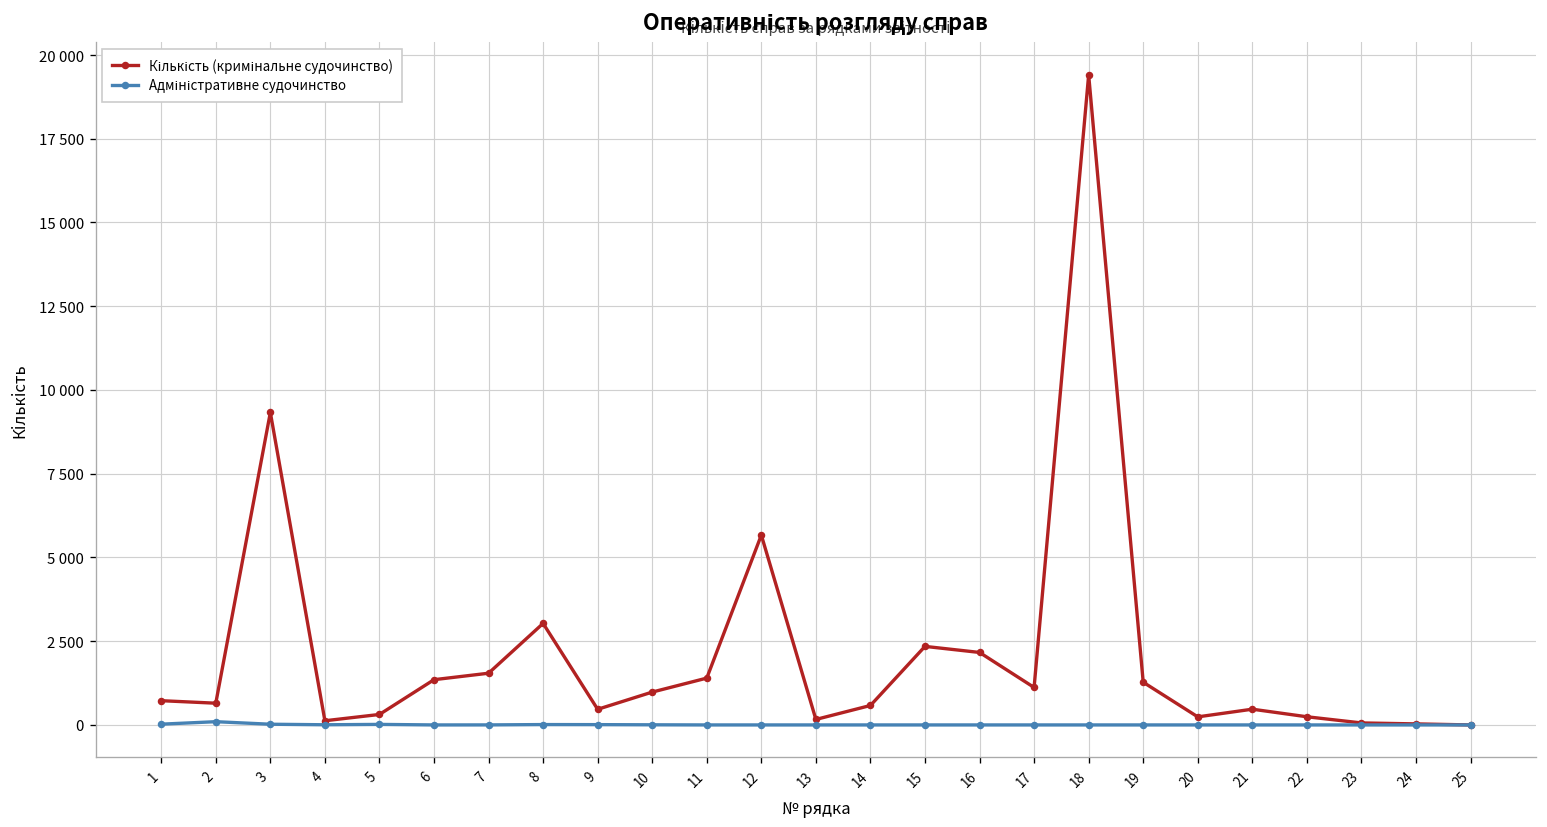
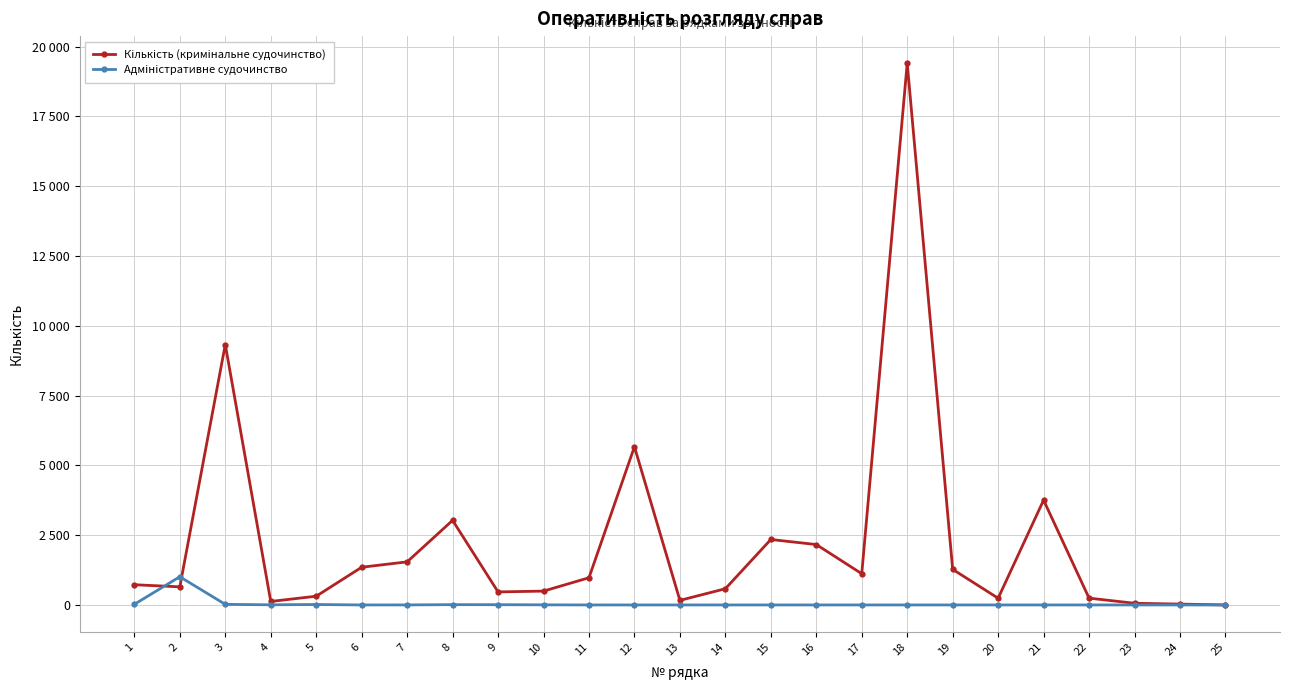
Адміністративне судочинство, 2: 100 -> 1000
Кількість (кримінальне судочинство), 10: 1000 -> 500
Кількість (кримінальне судочинство), 11: 1400 -> 1000
Кількість (кримінальне судочинство), 21: 500 -> 3800
